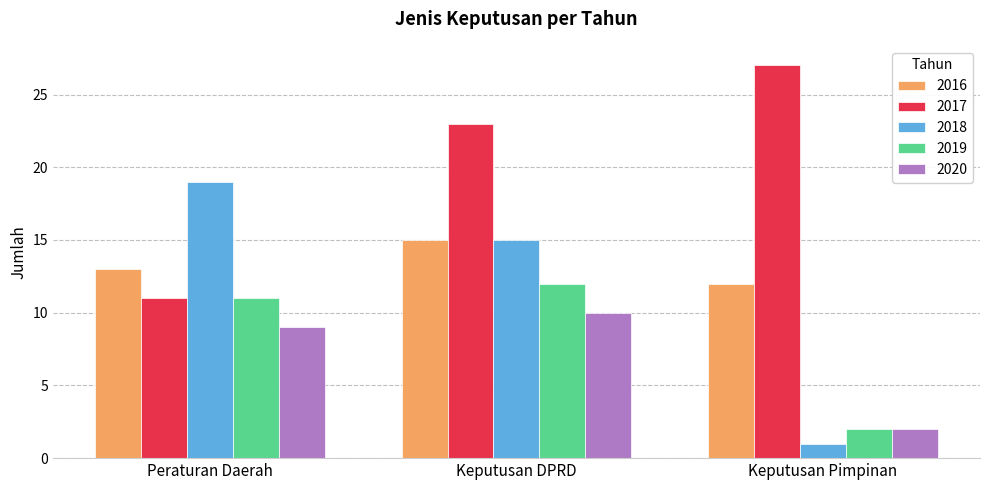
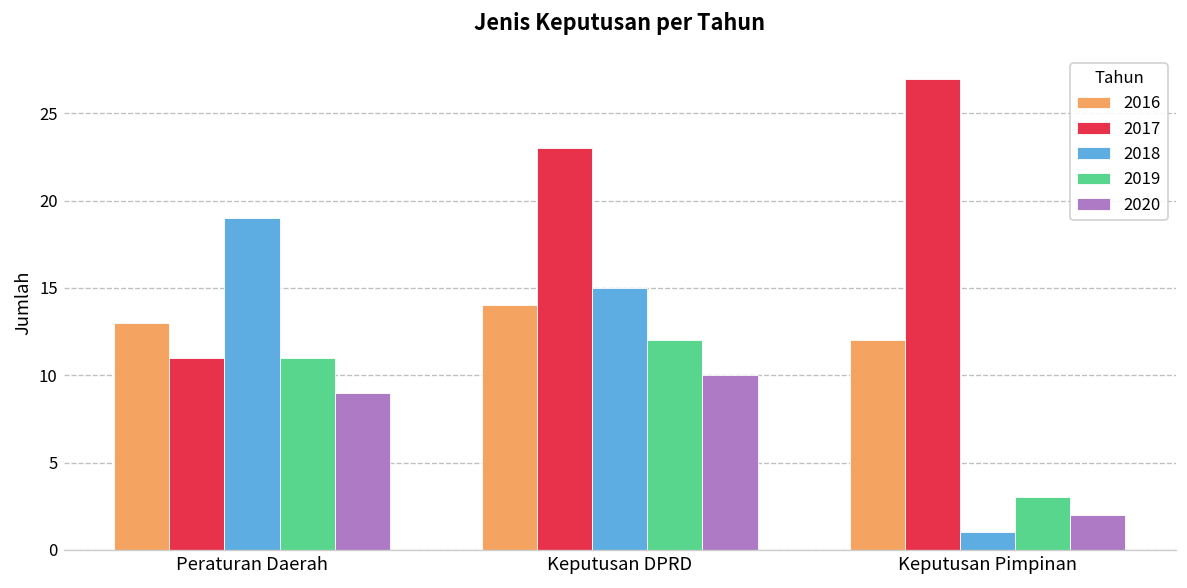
2016, Keputusan DPRD: 15 -> 14
2019, Keputusan Pimpinan: 2 -> 3
